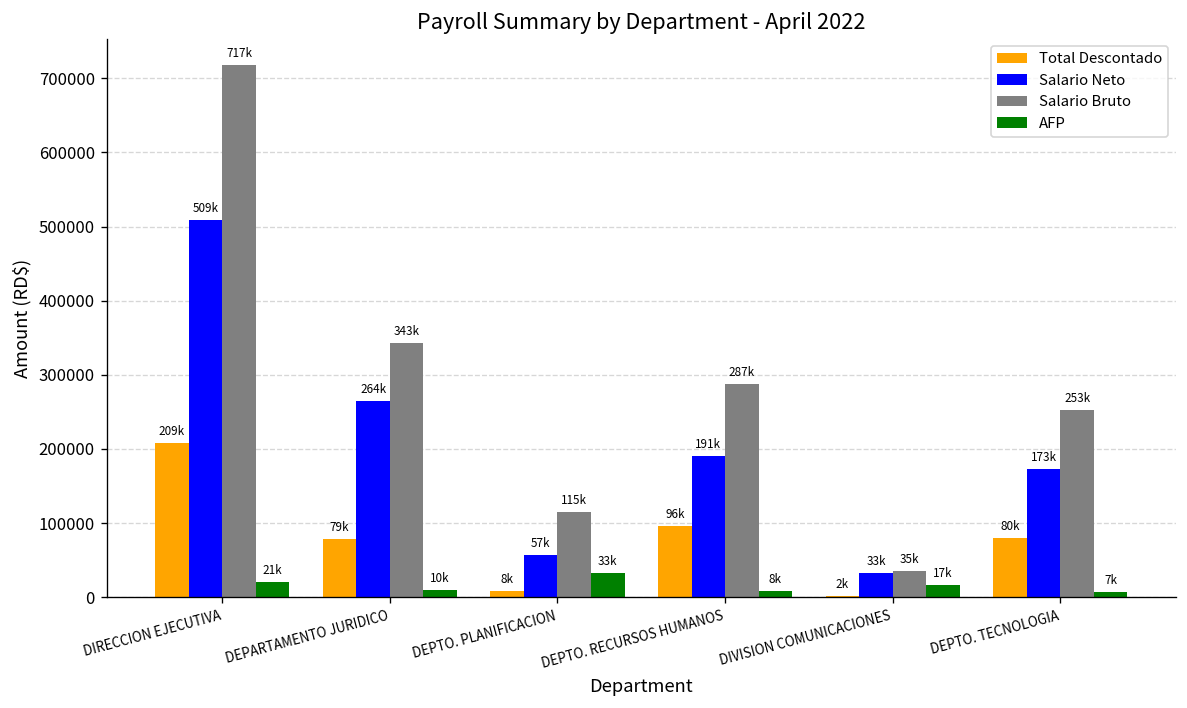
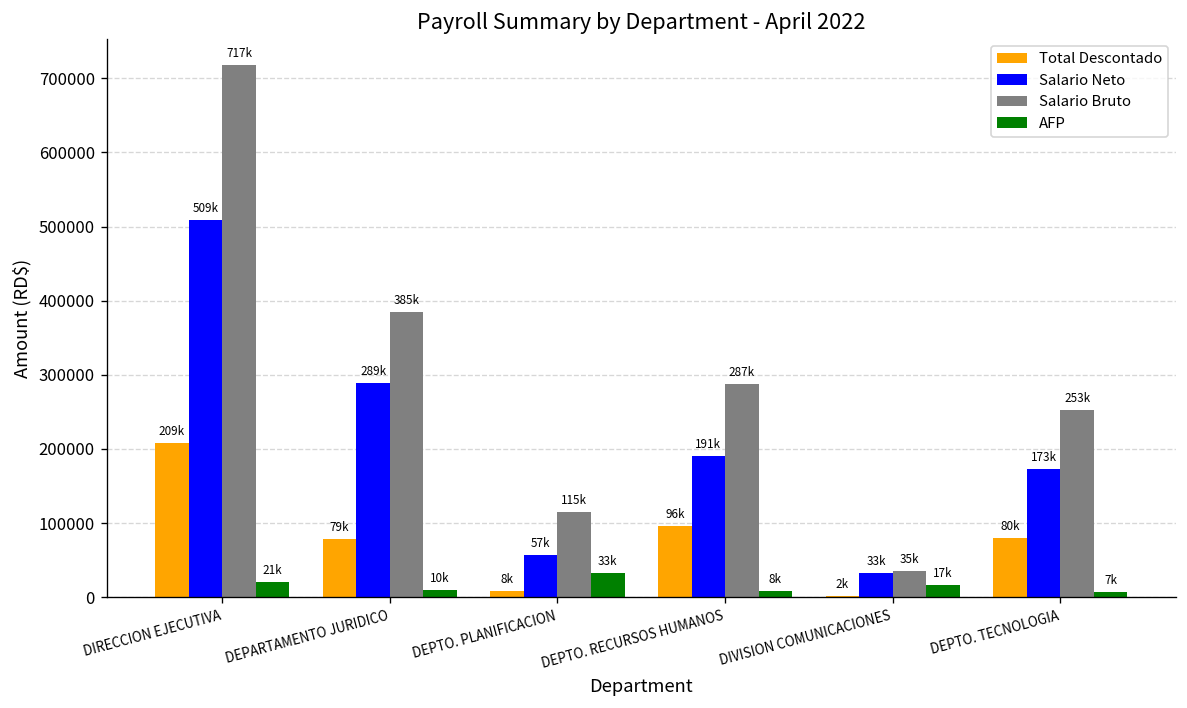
Salario Neto, DEPARTAMENTO JURIDICO: 264k -> 289k
Salario Bruto, DEPARTAMENTO JURIDICO: 343k -> 385k
